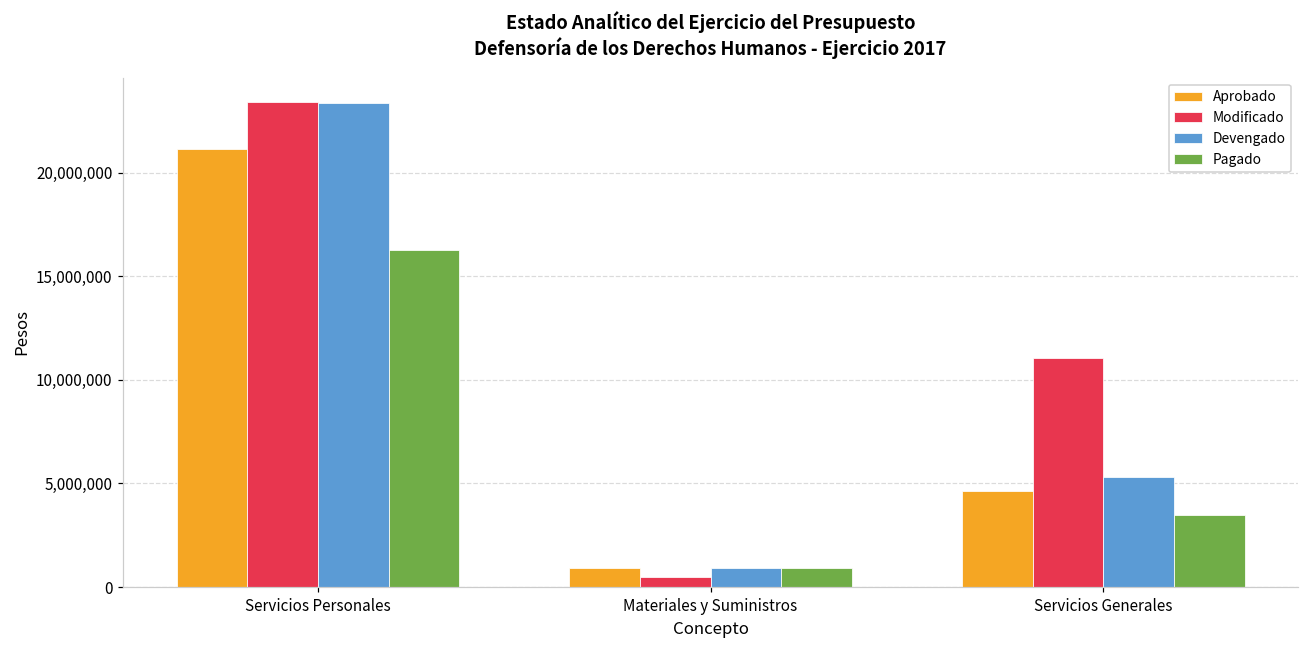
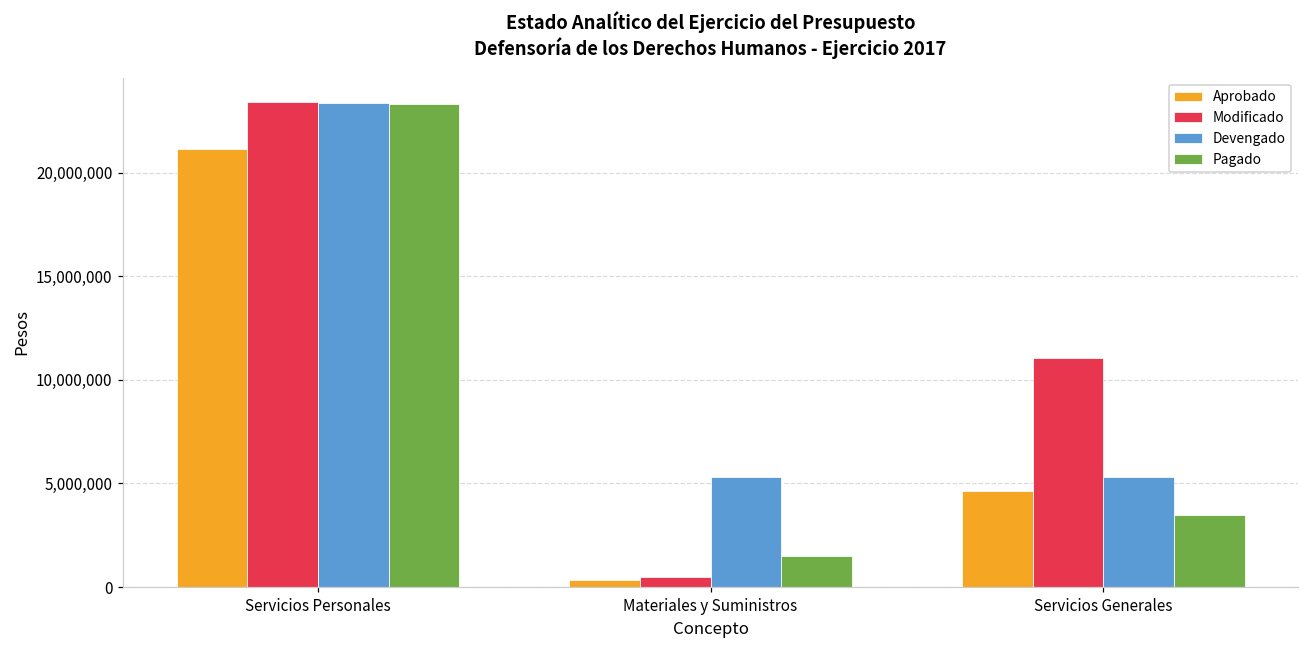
Pagado, Servicios Personales: 16,200,000 -> 23,300,000
Aprobado, Materiales y Suministros: 900,000 -> 300,000
Devengado, Materiales y Suministros: 900,000 -> 5,300,000
Pagado, Materiales y Suministros: 900,000 -> 1,500,000
